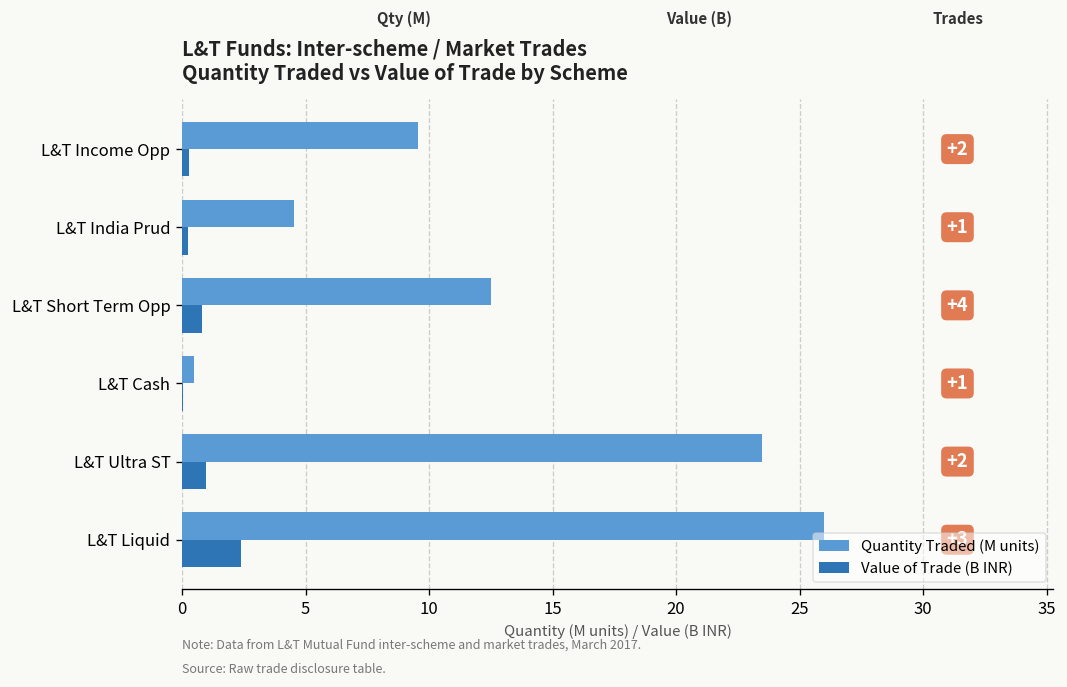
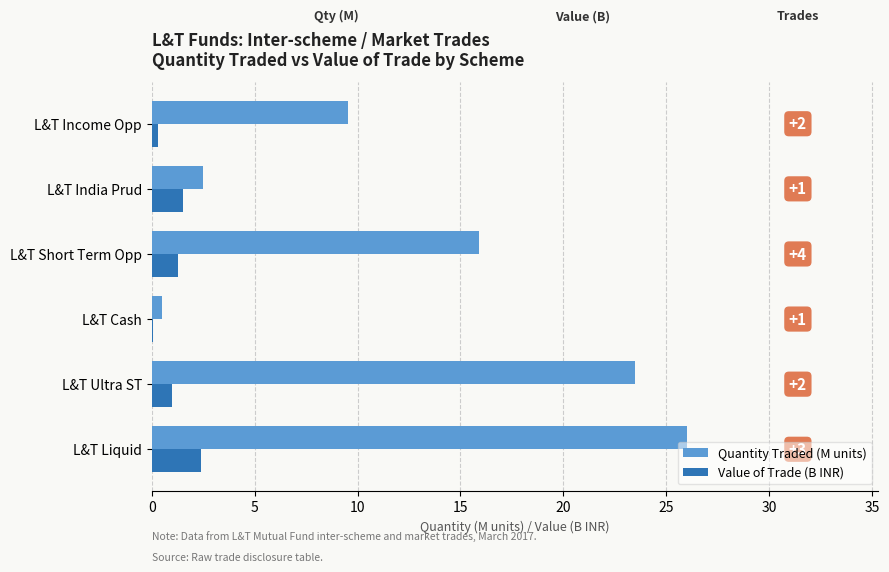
Quantity Traded (M units), L&T India Prud: 4.5 -> 2.5
Value of Trade (B INR), L&T India Prud: 0.3 -> 1.5
Quantity Traded (M units), L&T Short Term Opp: 12.5 -> 15.9
Value of Trade (B INR), L&T Short Term Opp: 0.8 -> 1.3
